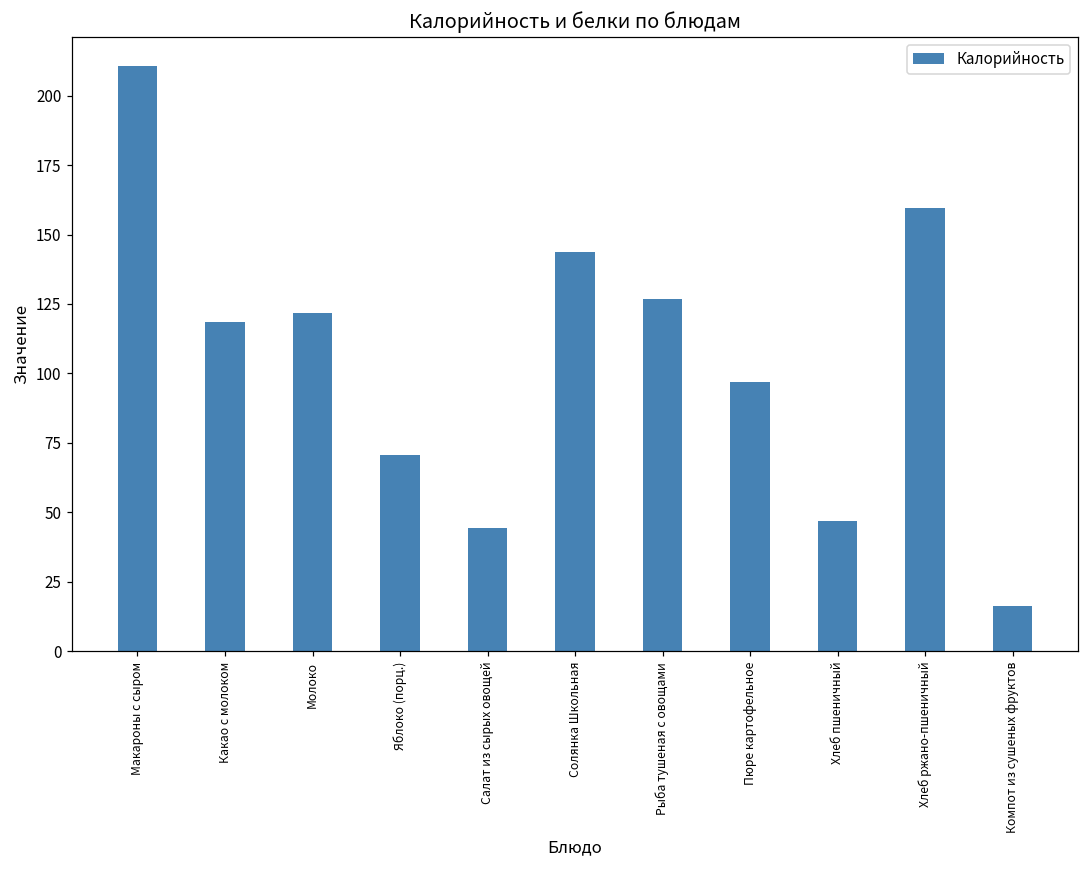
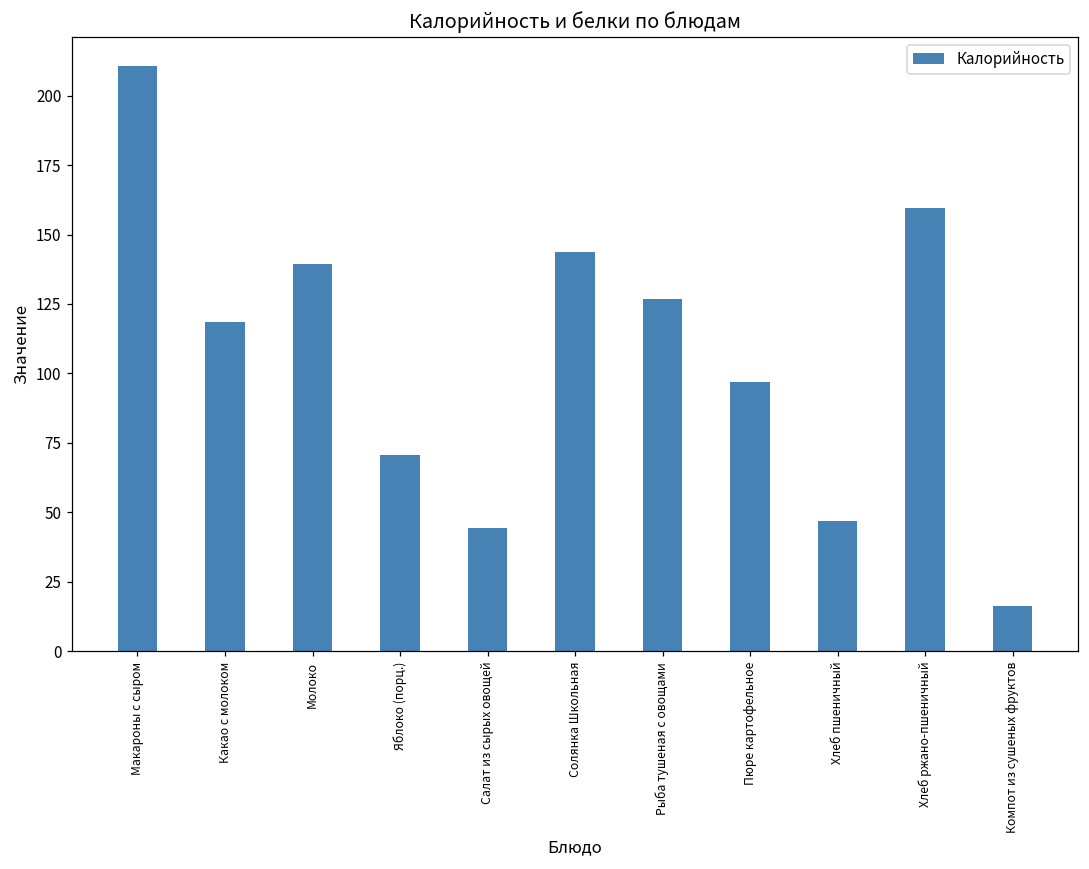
Молоко: 122 -> 139
